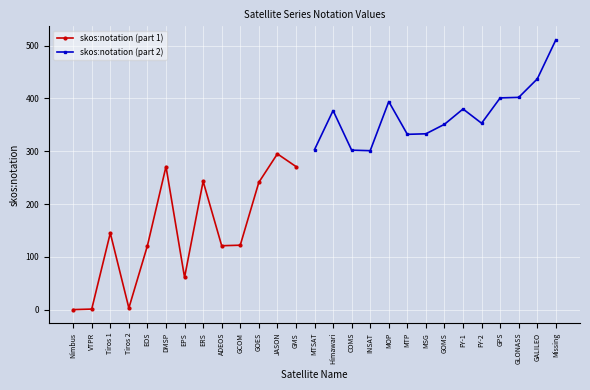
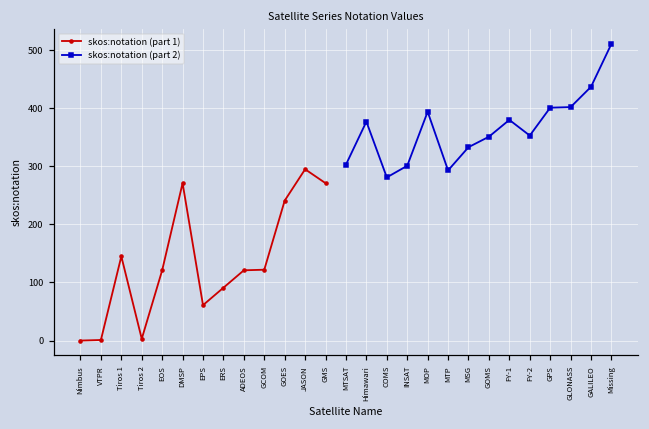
skos:notation (part 1), ERS: 240 -> 90
skos:notation (part 2), COMS: 300 -> 280
skos:notation (part 2), MTP: 330 -> 290
